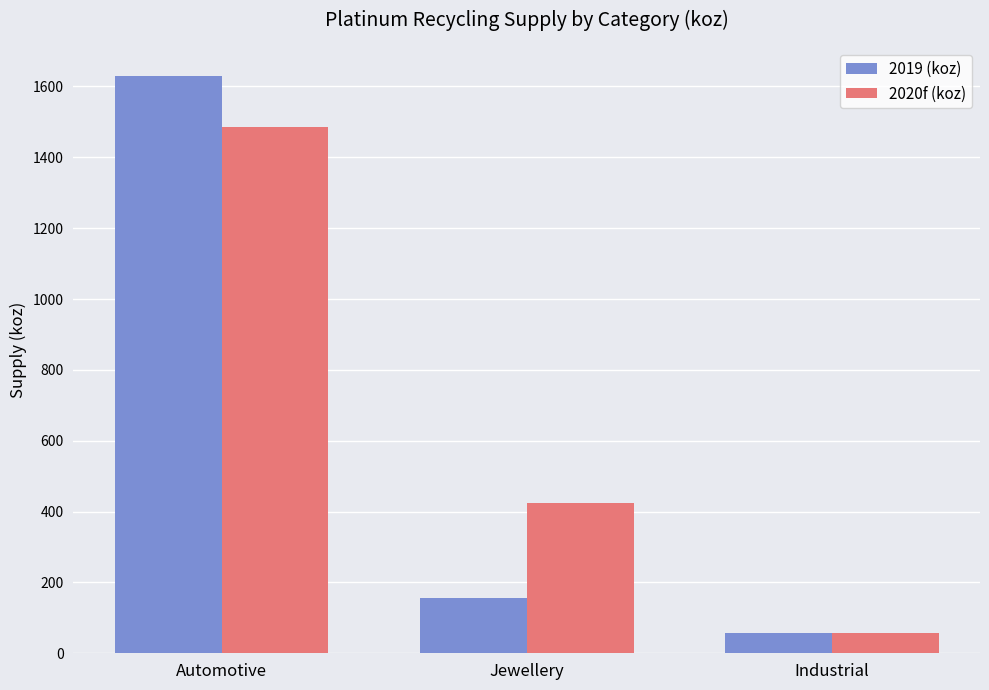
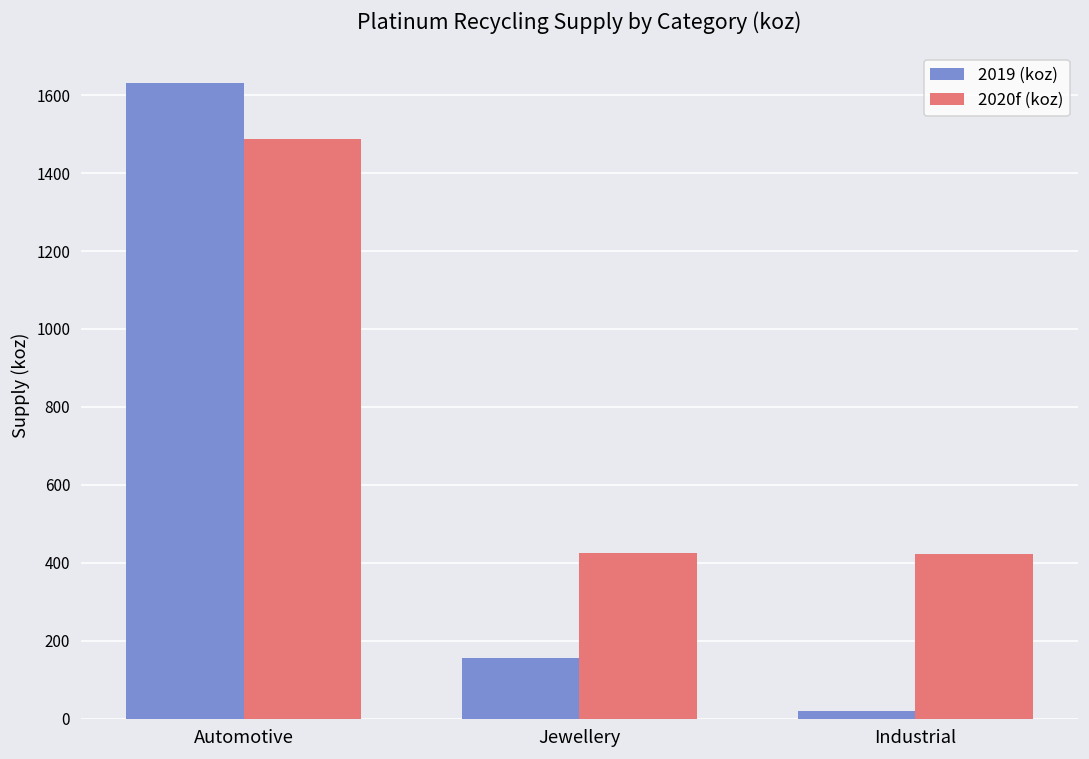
2019 (koz), Industrial: 60 -> 20
2020f (koz), Industrial: 60 -> 420
